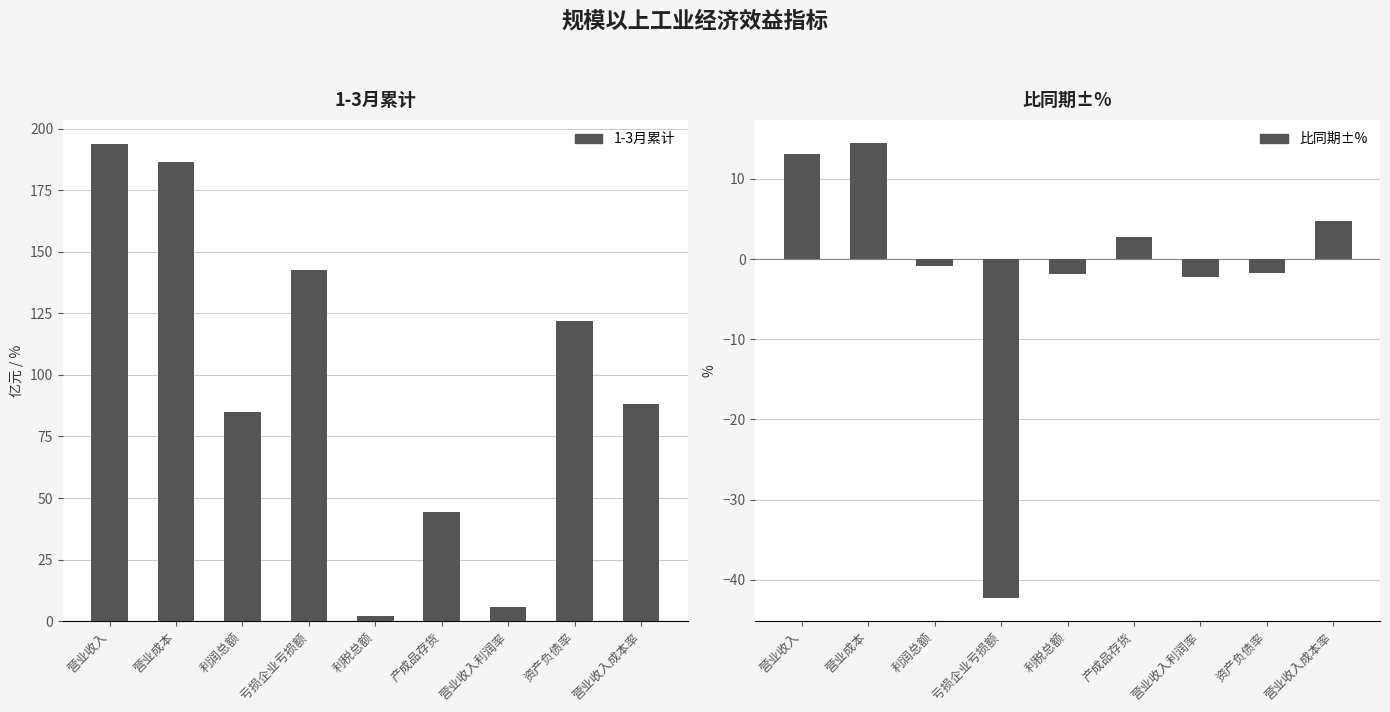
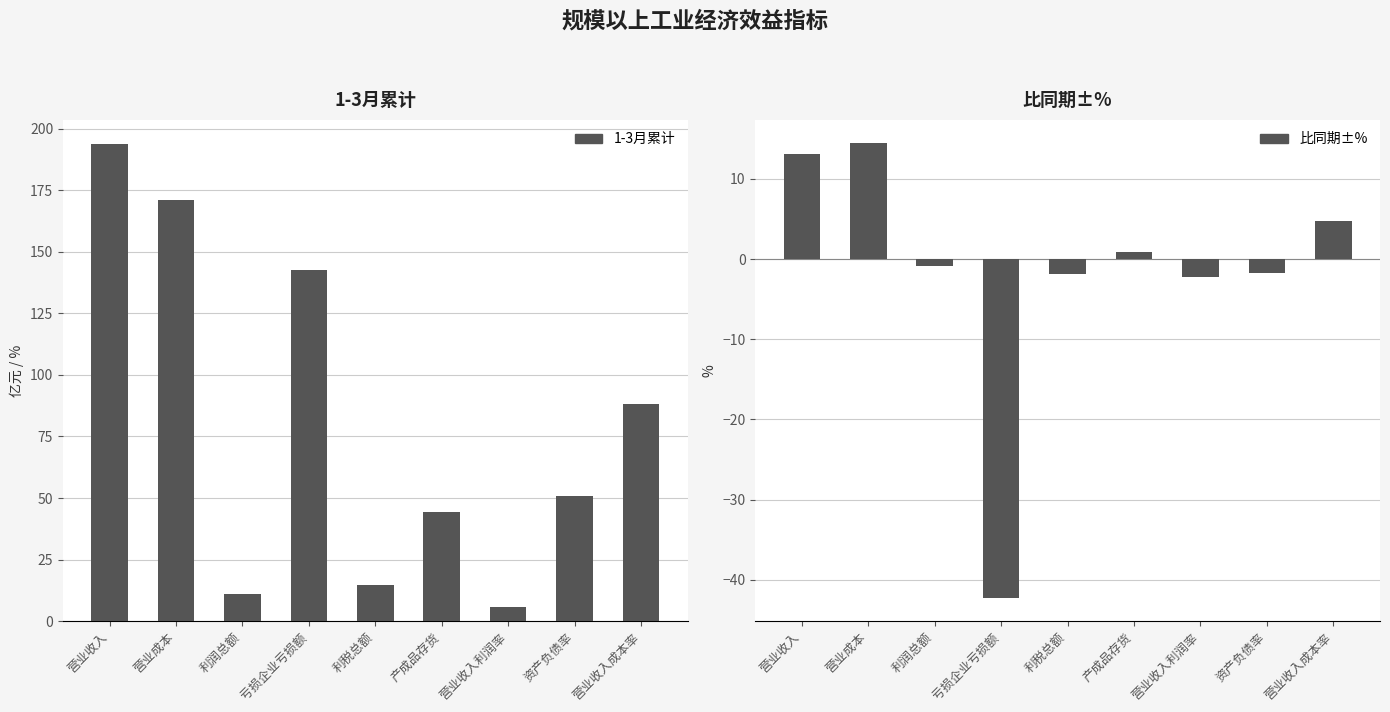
1-3月累计, 营业成本: 186 -> 171
1-3月累计, 利润总额: 85 -> 11
1-3月累计, 利税总额: 2 -> 15
1-3月累计, 资产负债率: 122 -> 51
比同期±%, 产成品存货: 3 -> 1
